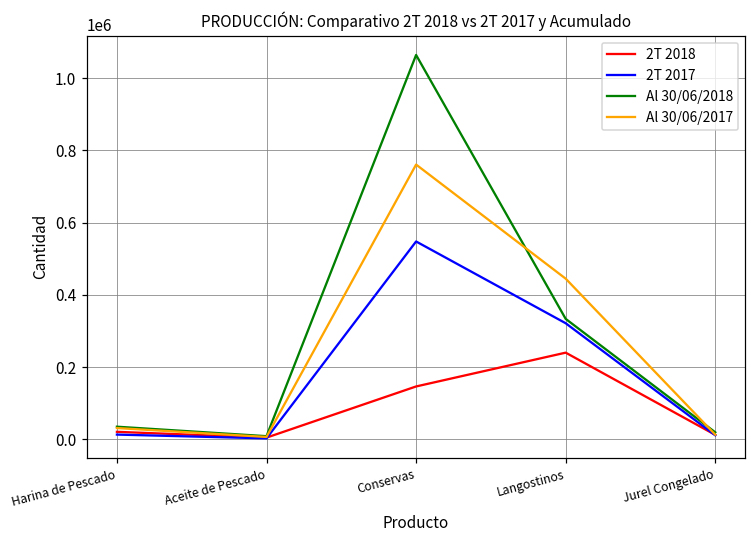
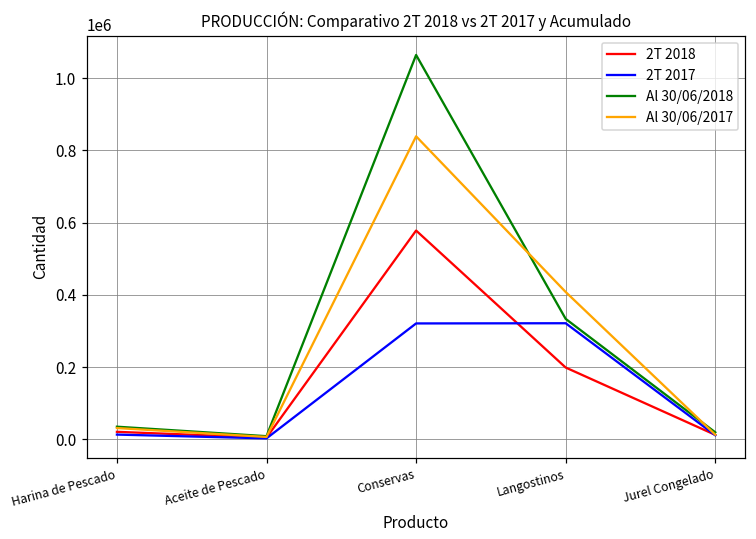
2T 2018, Conservas: 150000 -> 580000
2T 2017, Conservas: 550000 -> 320000
Al 30/06/2017, Conservas: 760000 -> 840000
2T 2018, Langostinos: 240000 -> 200000
Al 30/06/2017, Langostinos: 440000 -> 410000
